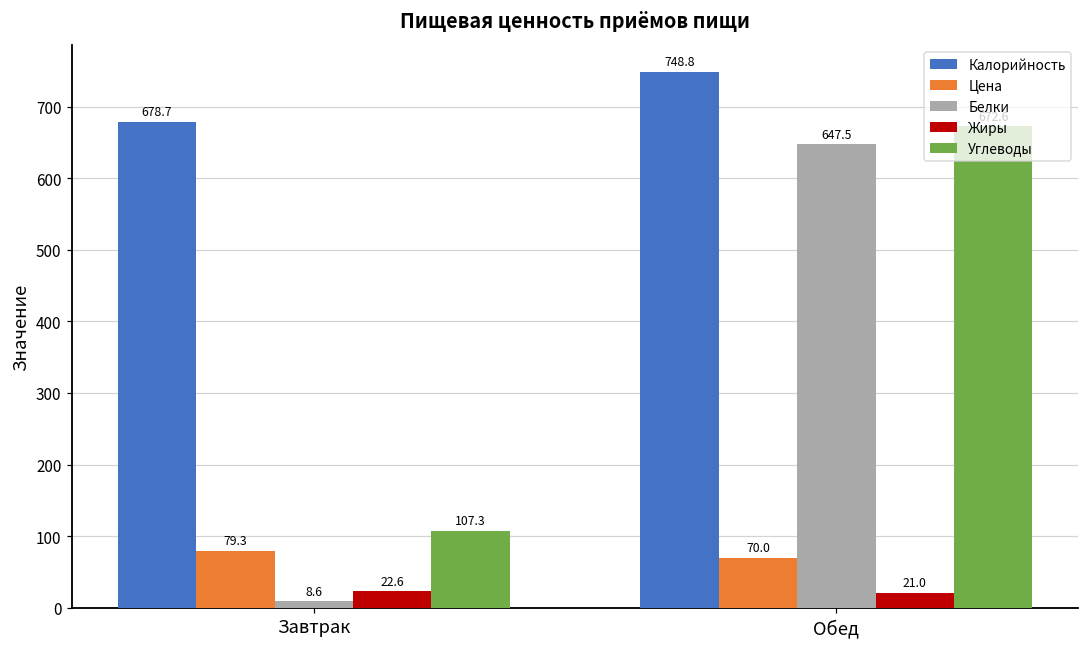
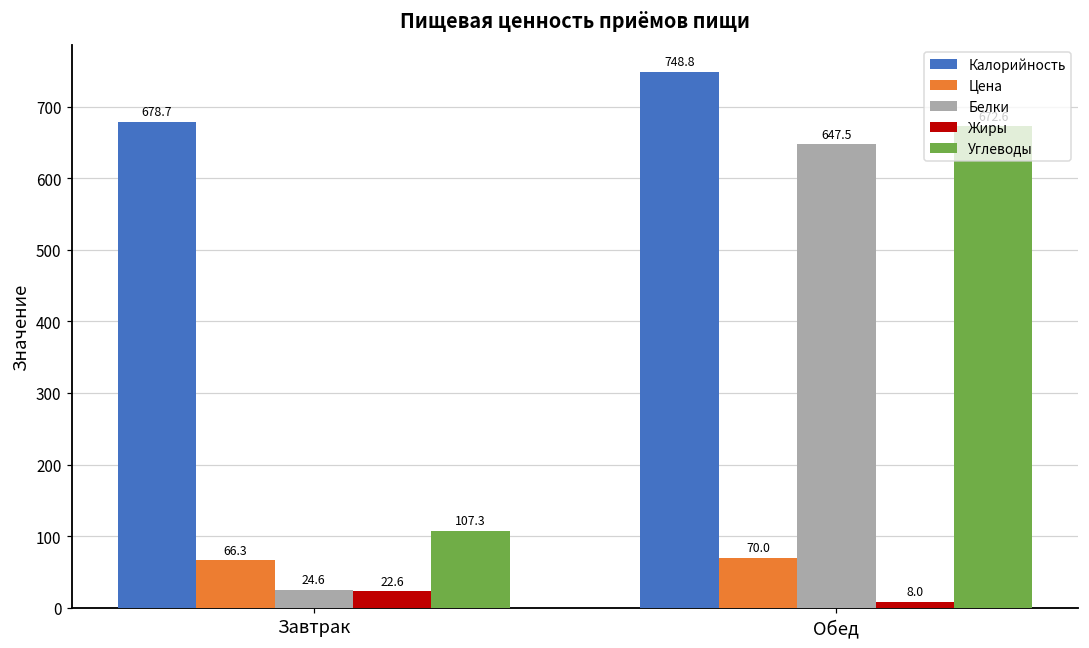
Цена, Завтрак: 79.3 -> 66.3
Белки, Завтрак: 8.6 -> 24.6
Жиры, Обед: 21.0 -> 8.0
